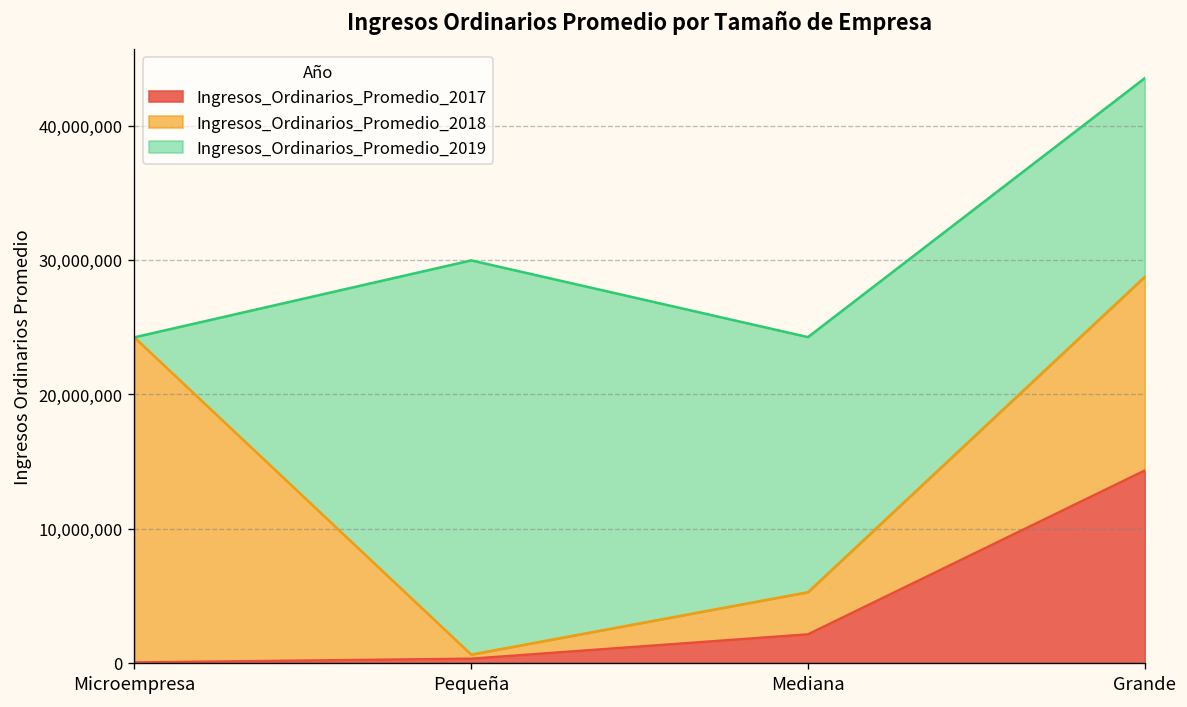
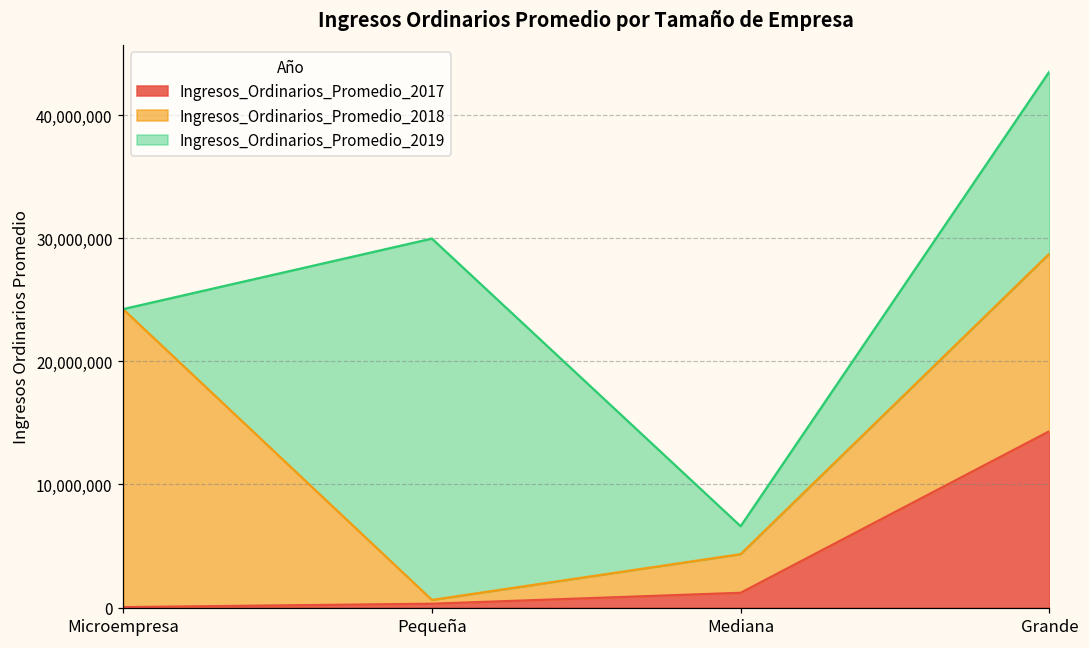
Ingresos_Ordinarios_Promedio_2017, Mediana: 2,100,000 -> 1,200,000
Ingresos_Ordinarios_Promedio_2019, Mediana: 19,000,000 -> 2,300,000
